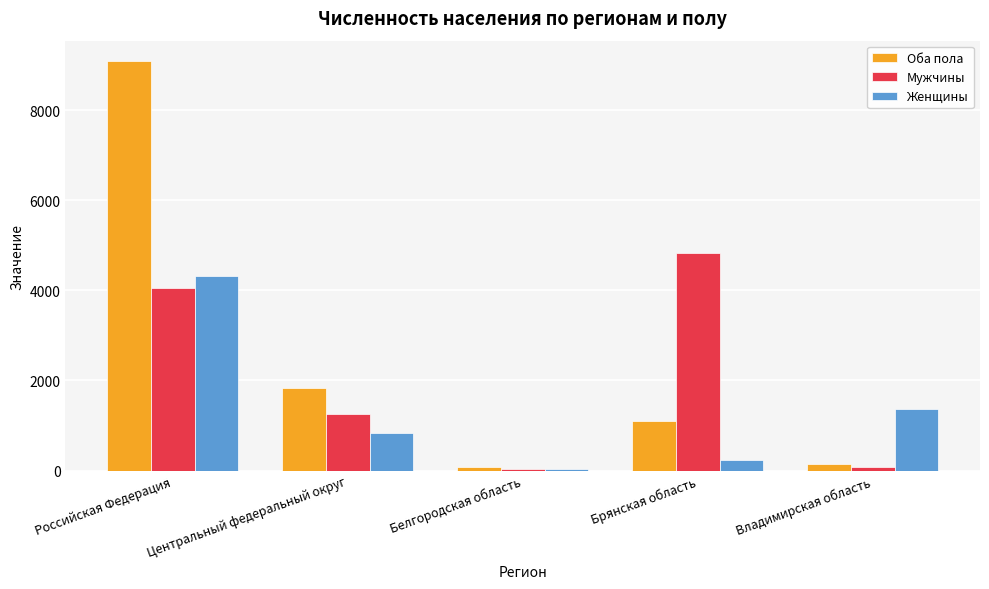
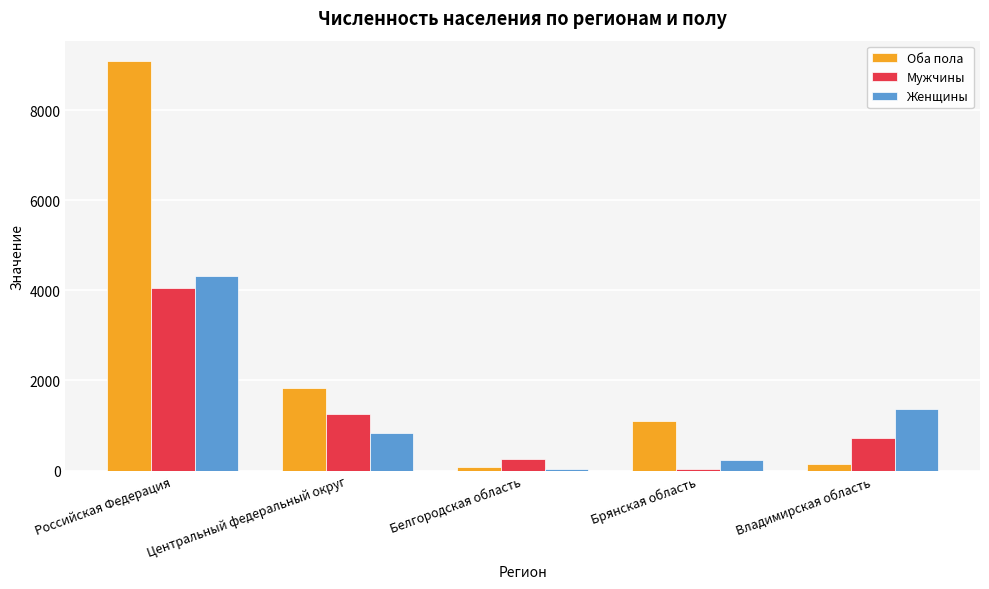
Мужчины, Белгородская область: 0 -> 300
Мужчины, Брянская область: 4800 -> 0
Мужчины, Владимирская область: 100 -> 700
